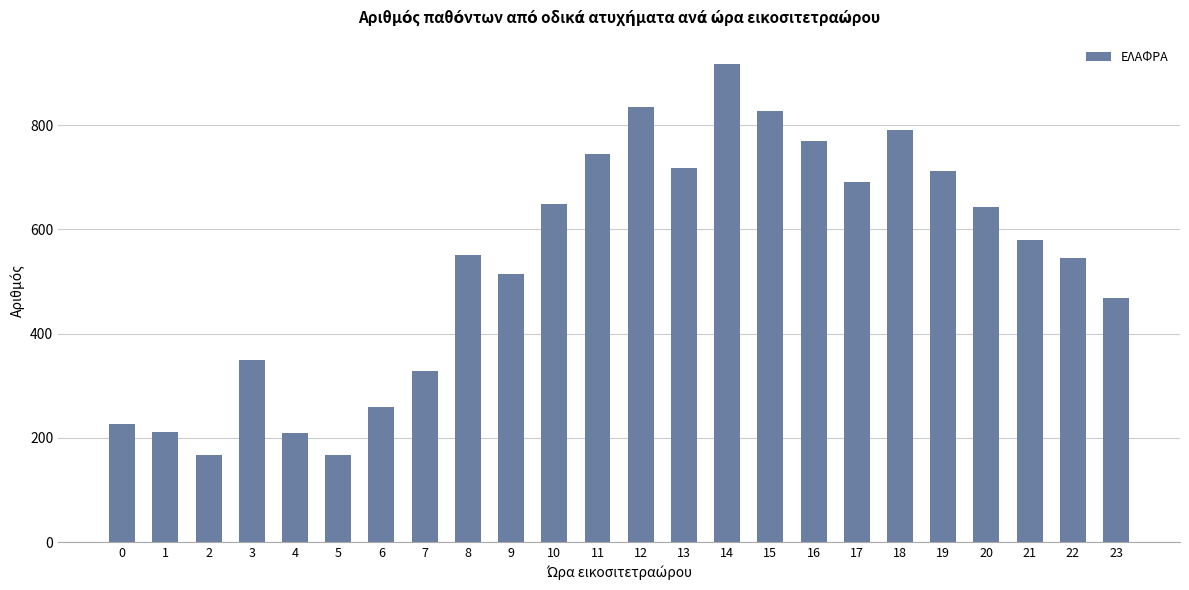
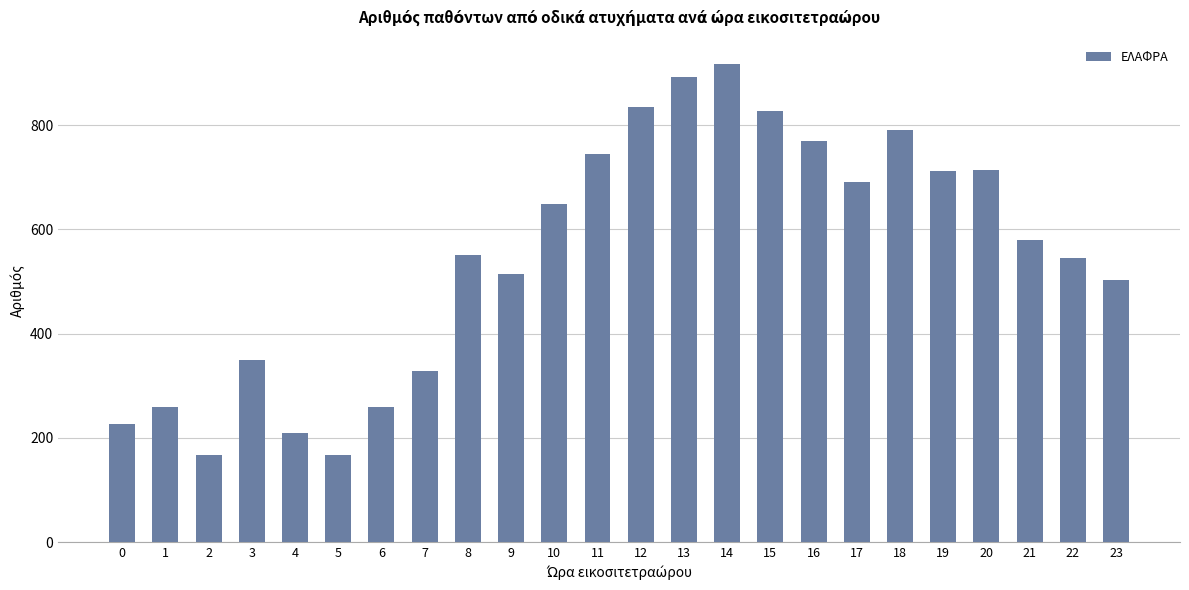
1: 210 -> 260
13: 720 -> 890
20: 640 -> 710
23: 470 -> 500
